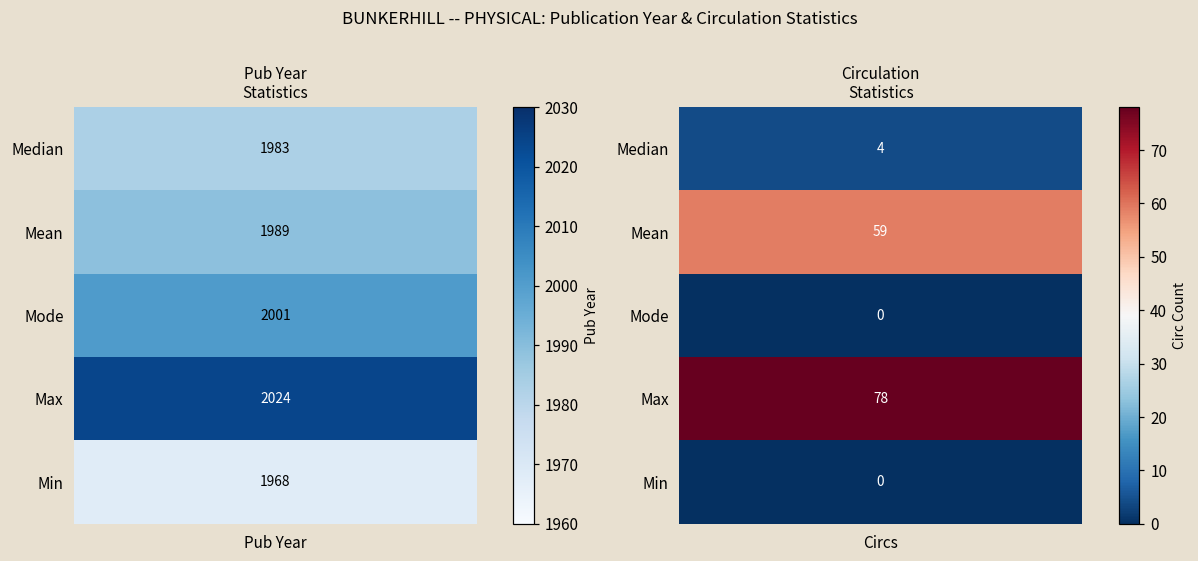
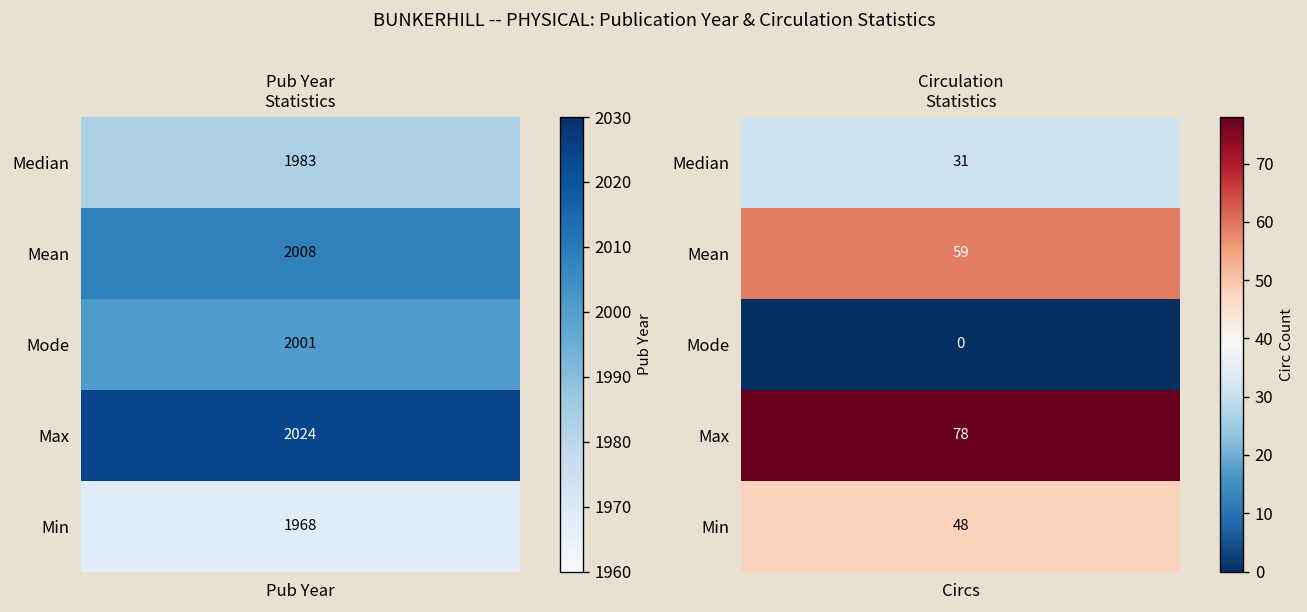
Pub Year Statistics, Mean, Pub Year: 1989 -> 2008
Circulation Statistics, Median, Circs: 4 -> 31
Circulation Statistics, Min, Circs: 0 -> 48
